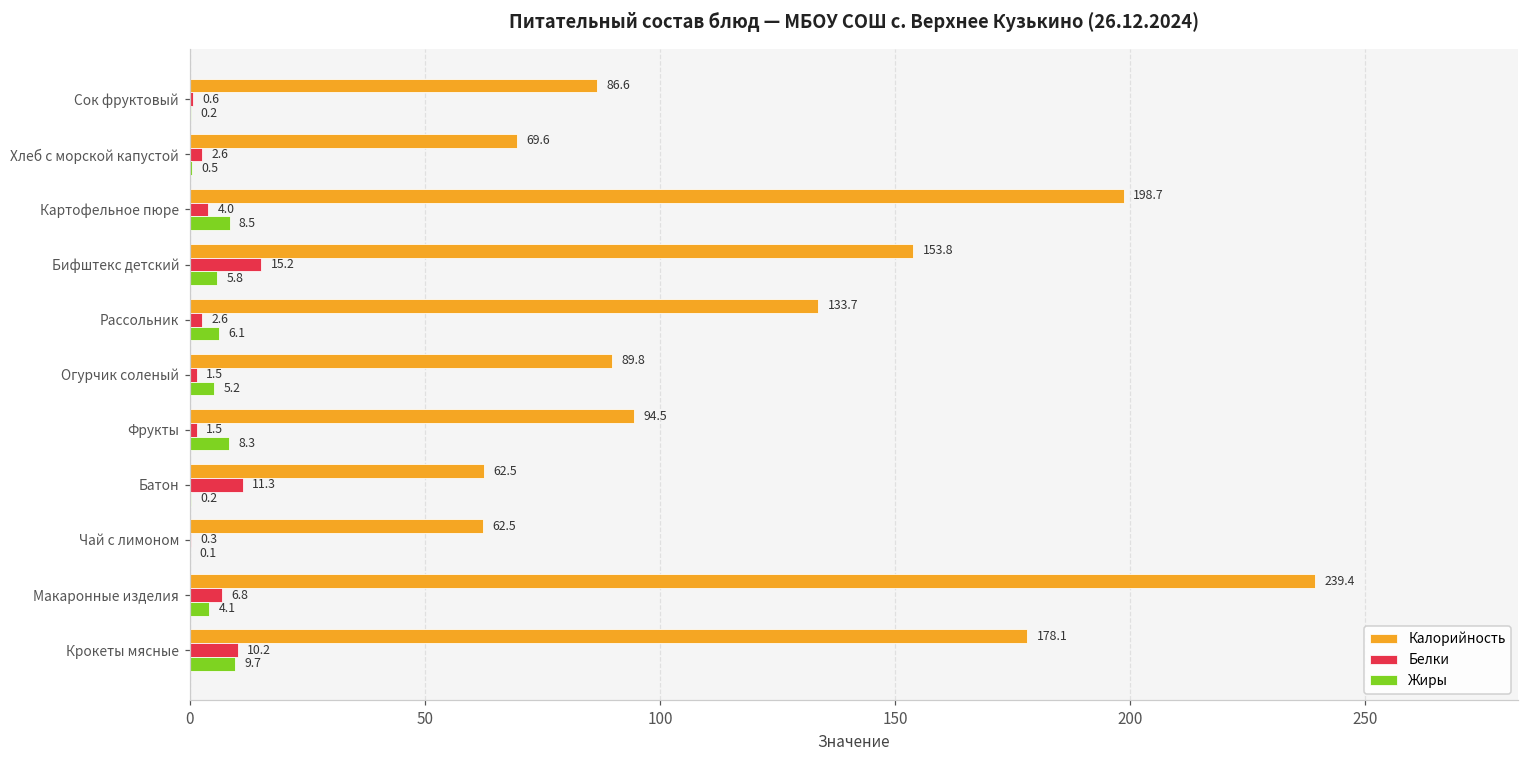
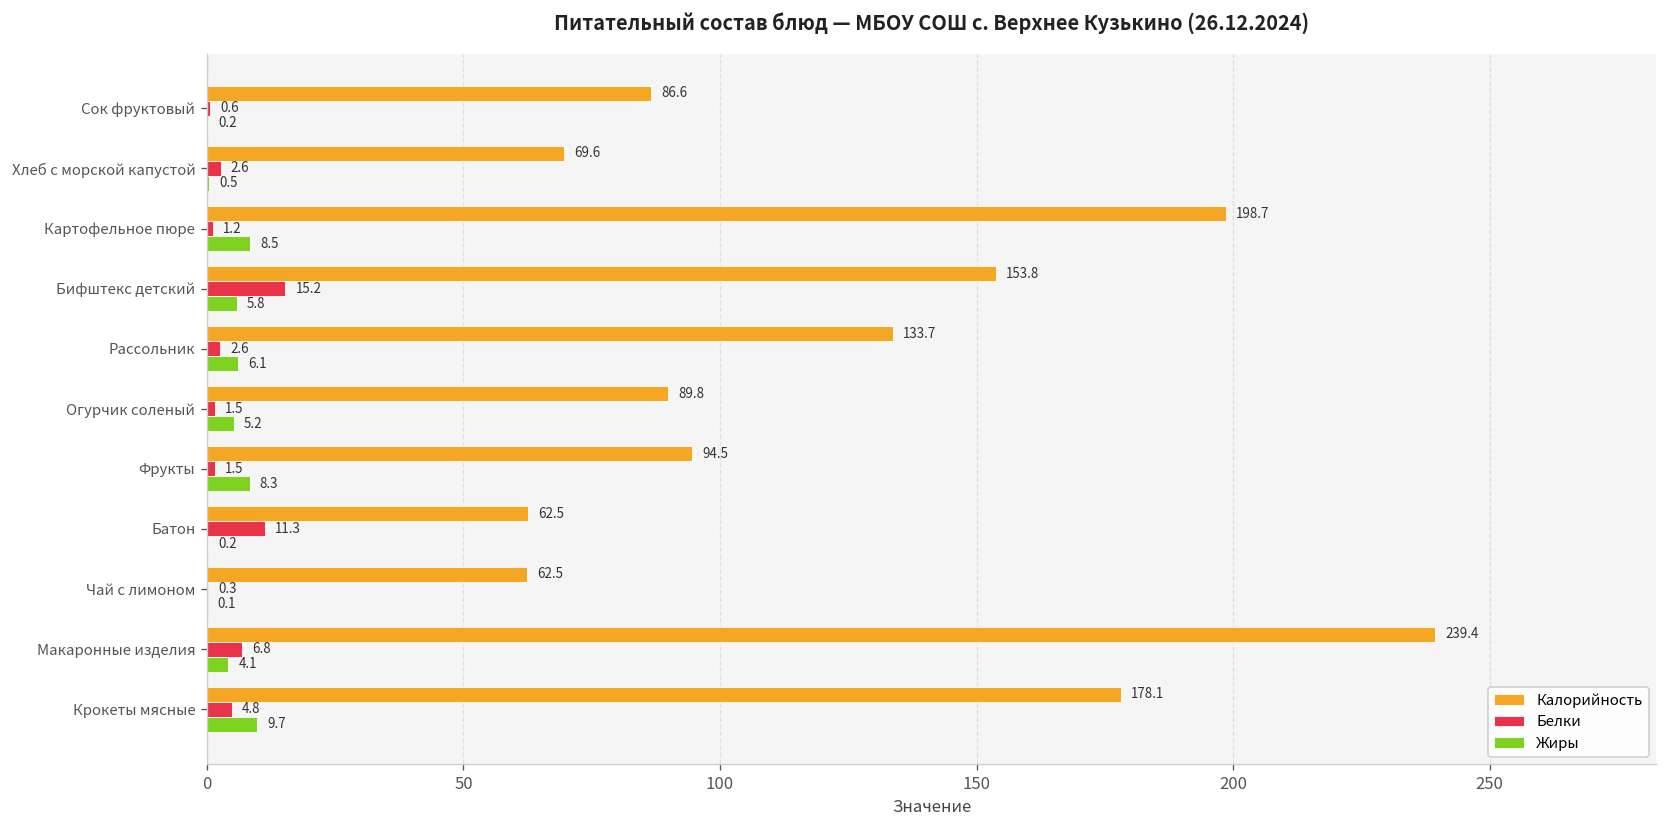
Белки, Картофельное пюре: 4.0 -> 1.2
Белки, Крокеты мясные: 10.2 -> 4.8
